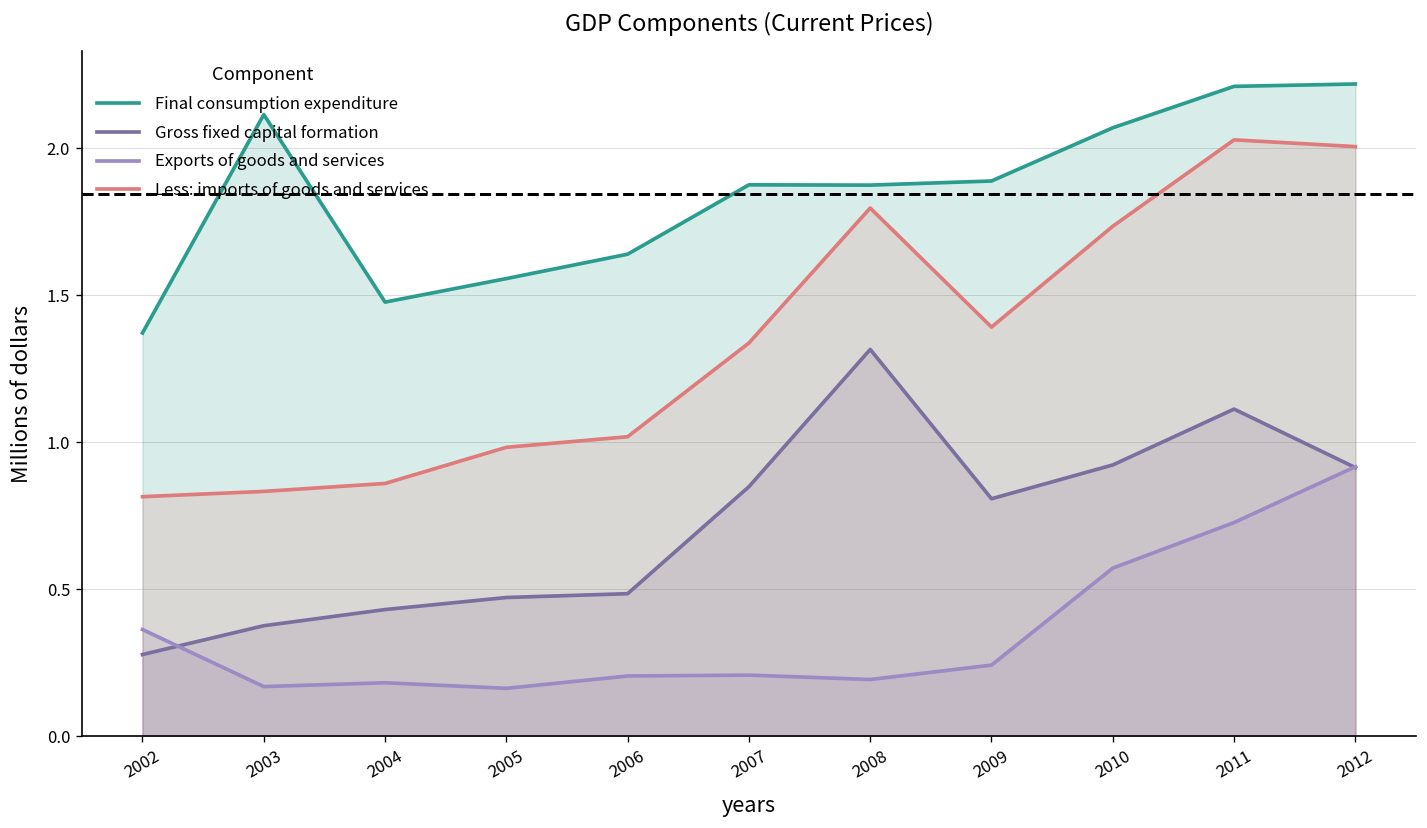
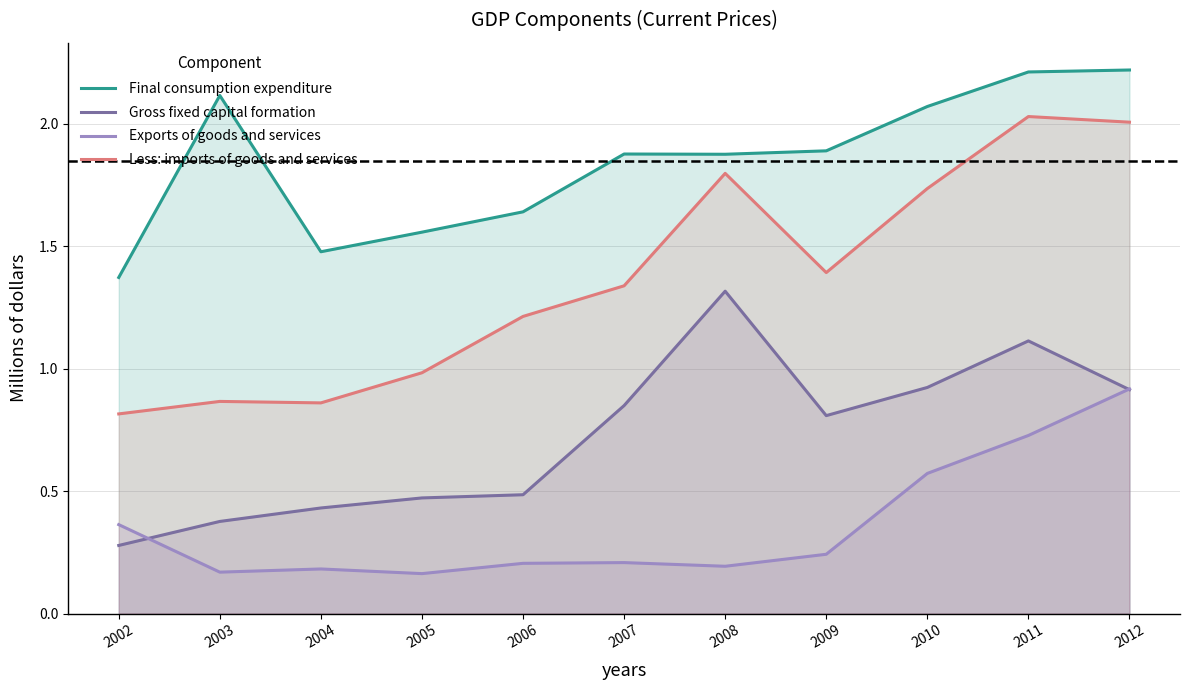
Less: imports of goods and services, 2003: 0.83 -> 0.87
Less: imports of goods and services, 2006: 1.02 -> 1.21
